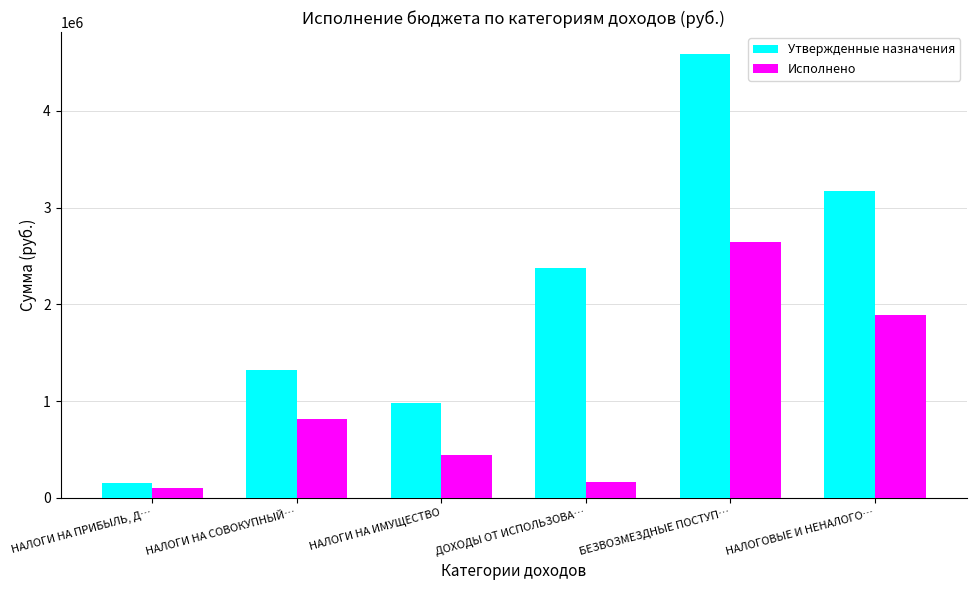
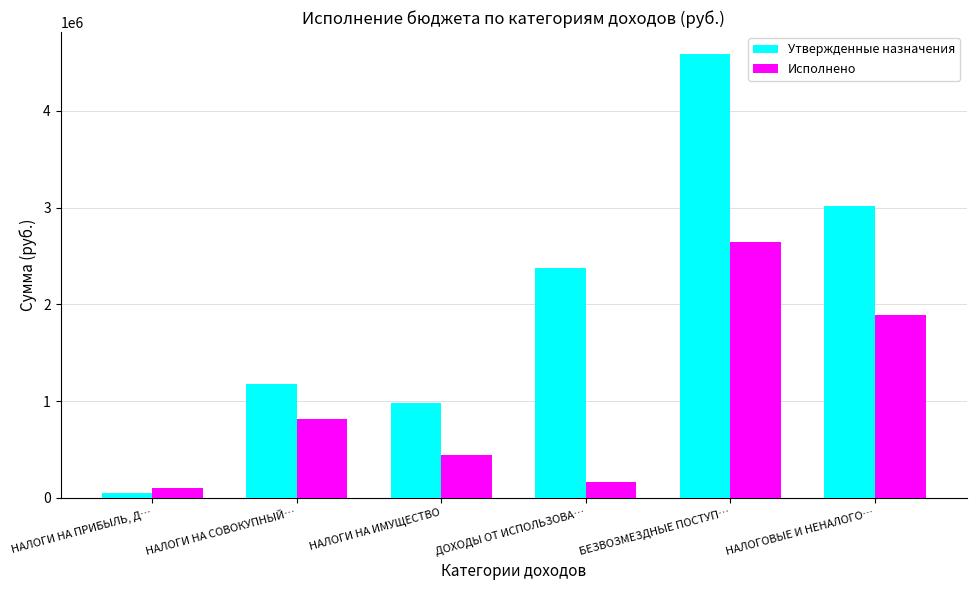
Утвержденные назначения, НАЛОГИ НА ПРИБЫЛЬ, Д…: 200000 -> 0
Утвержденные назначения, НАЛОГИ НА СОВОКУПНЫЙ…: 1300000 -> 1200000
Утвержденные назначения, НАЛОГОВЫЕ И НЕНАЛОГО…: 3200000 -> 3000000
